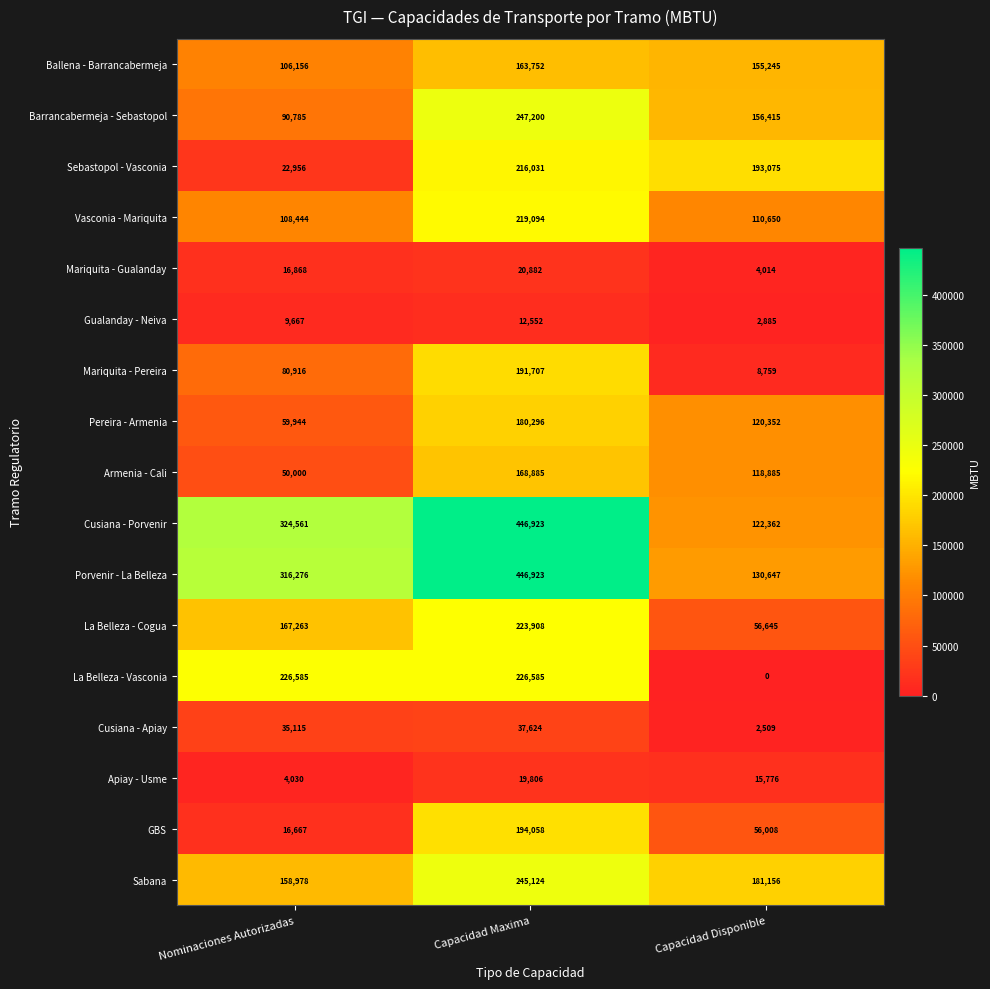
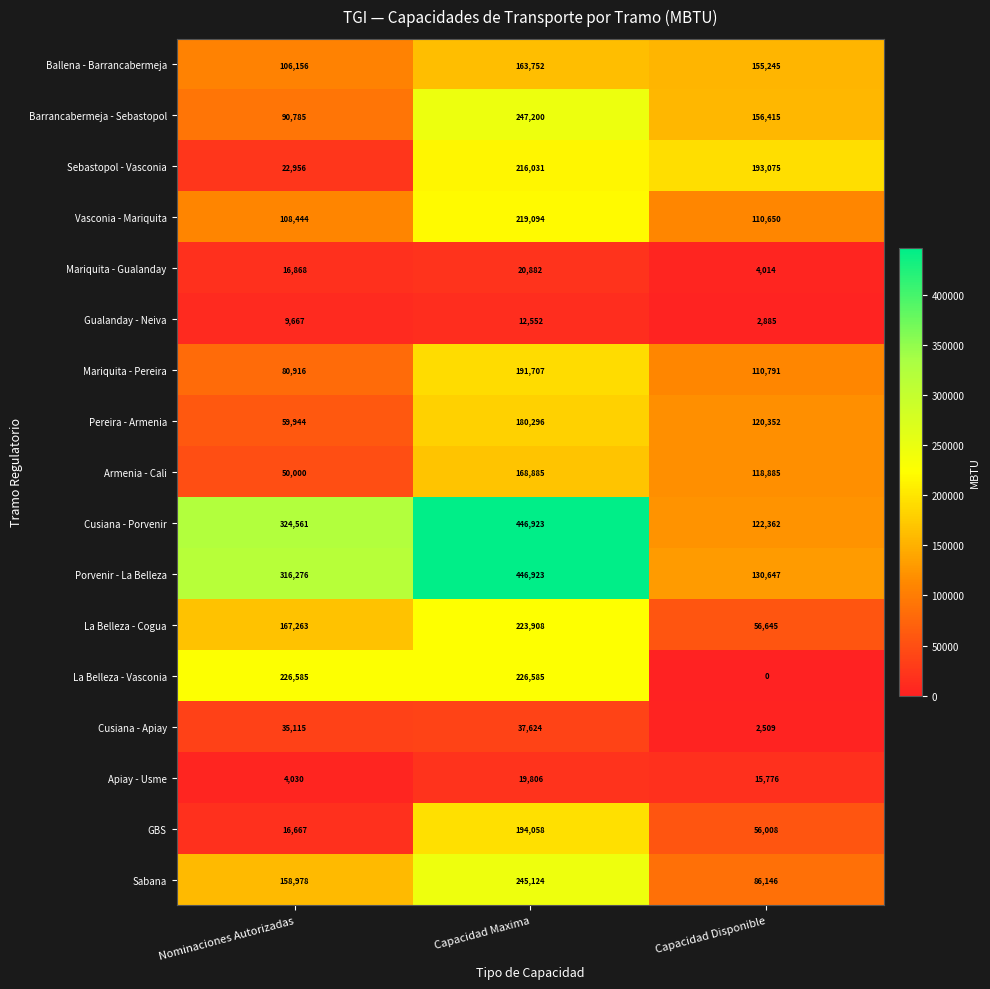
Mariquita - Pereira, Capacidad Disponible: 8,759 -> 110,791
Sabana, Capacidad Disponible: 181,156 -> 86,146
